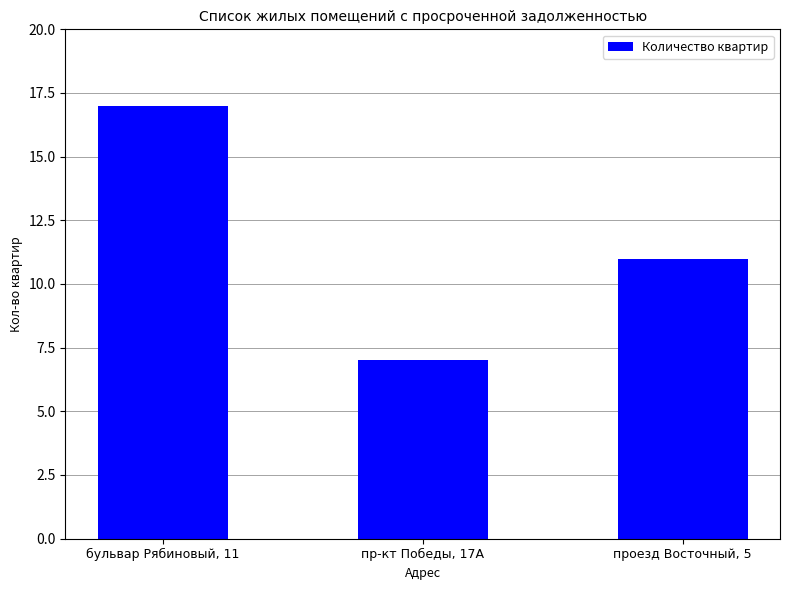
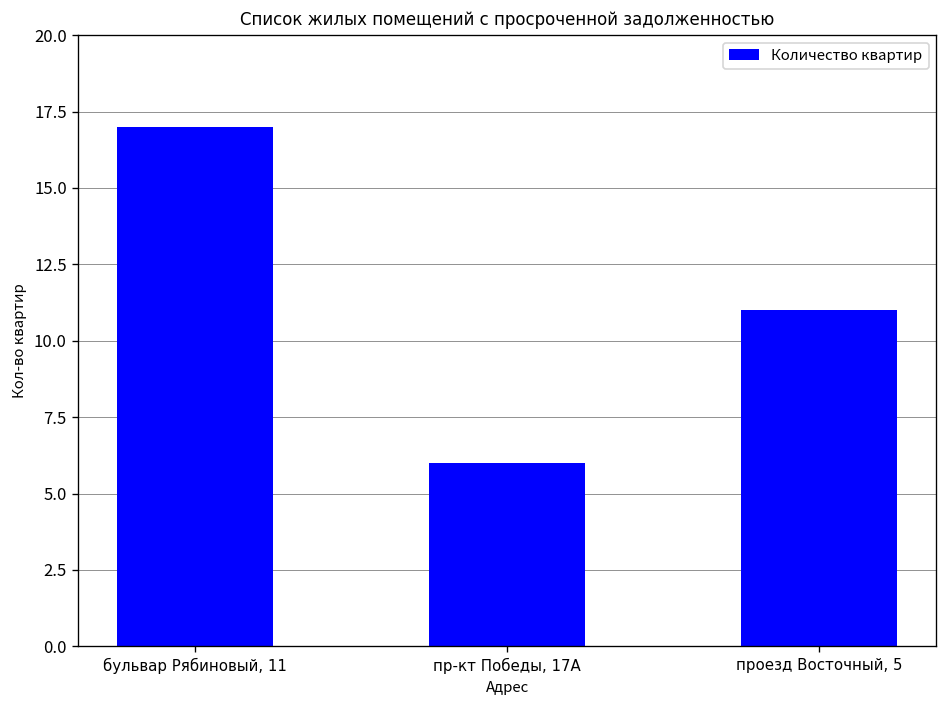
пр-кт Победы, 17А: 7 -> 6
